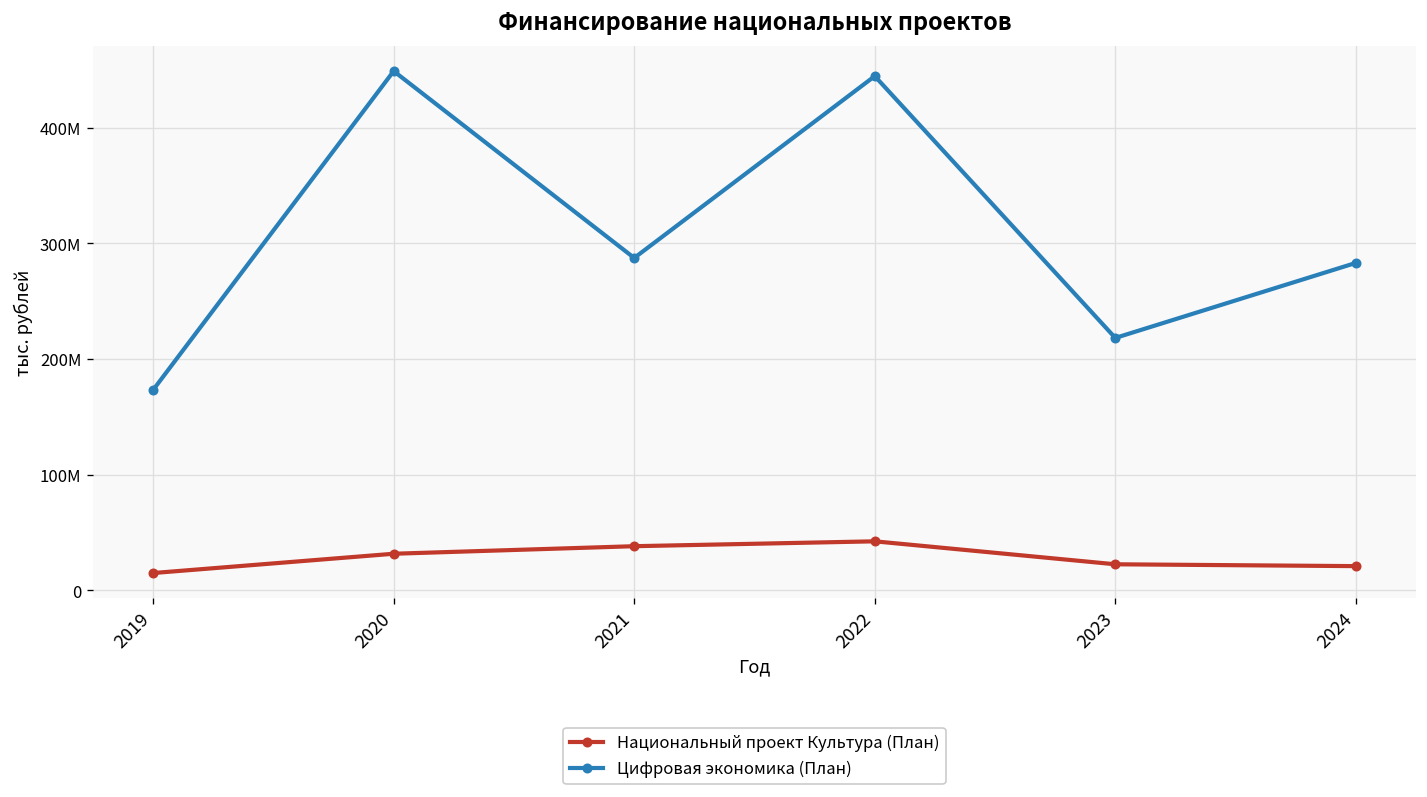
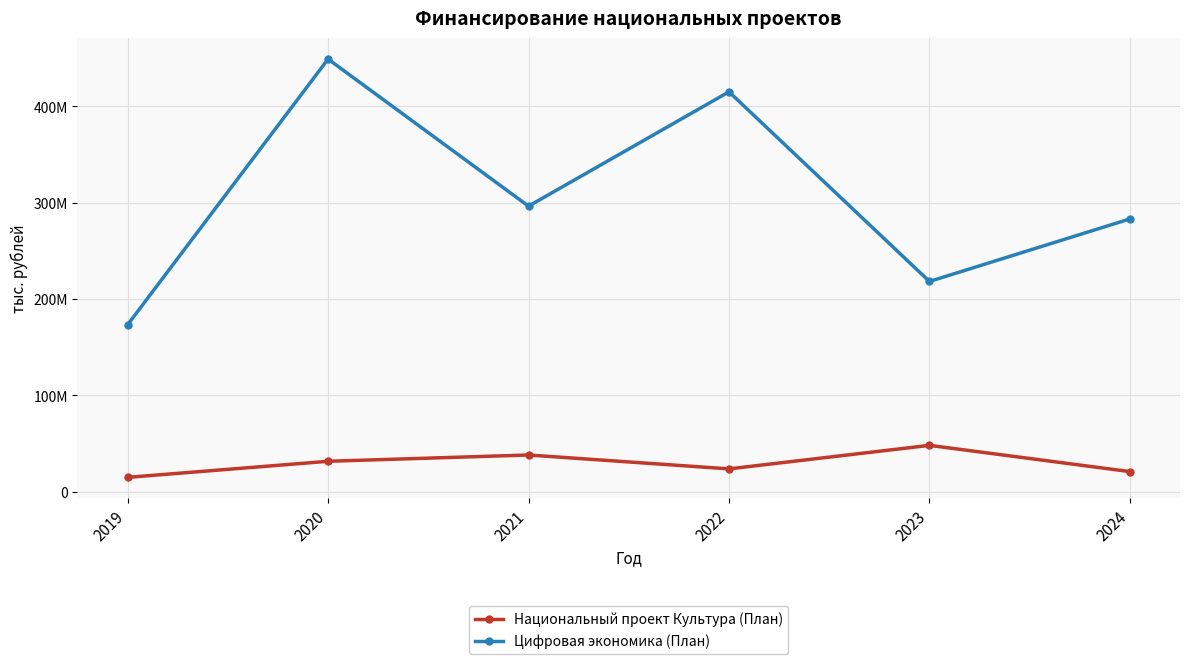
Цифровая экономика (План), 2021: 290000000 -> 300000000
Национальный проект Культура (План), 2022: 40000000 -> 20000000
Цифровая экономика (План), 2022: 440000000 -> 420000000
Национальный проект Культура (План), 2023: 20000000 -> 50000000
